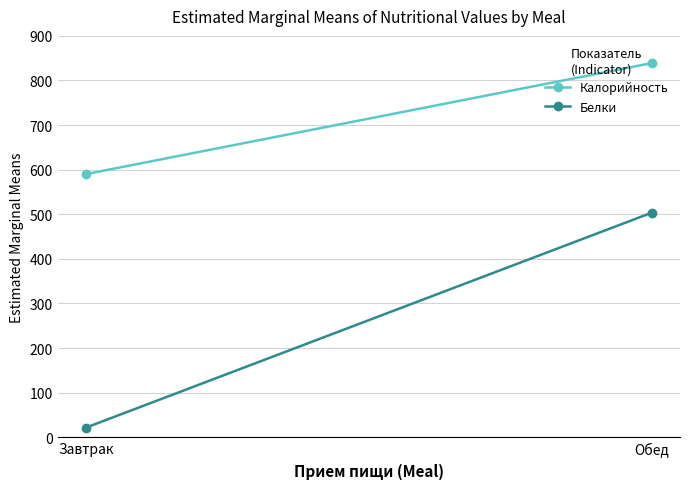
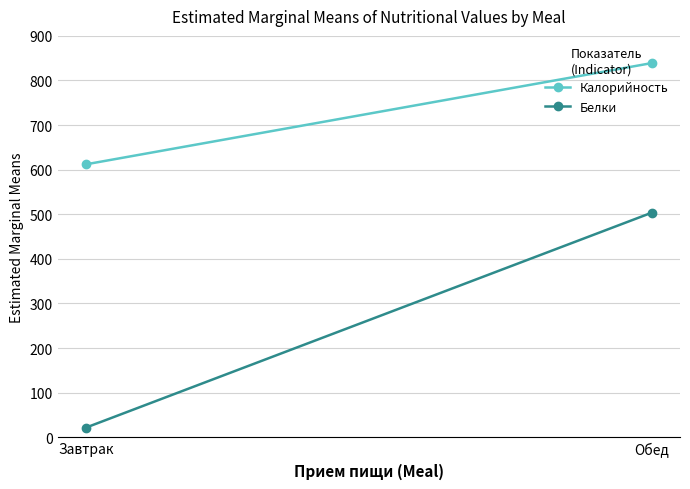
Калорийность, Завтрак: 590 -> 610
